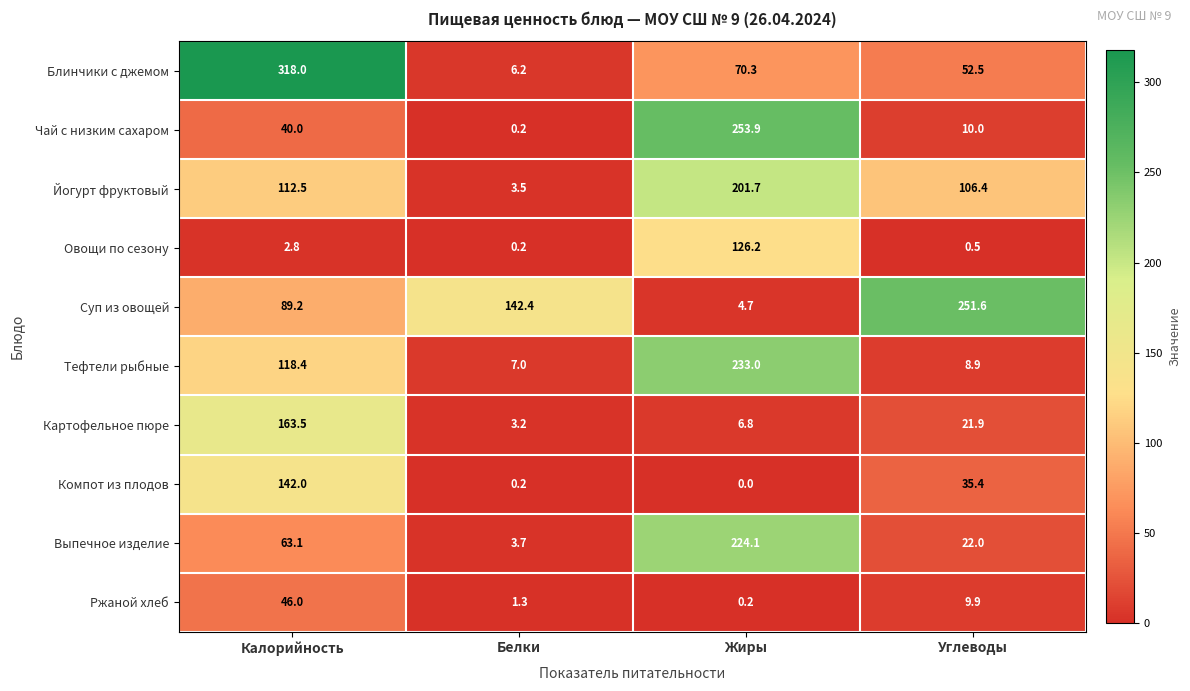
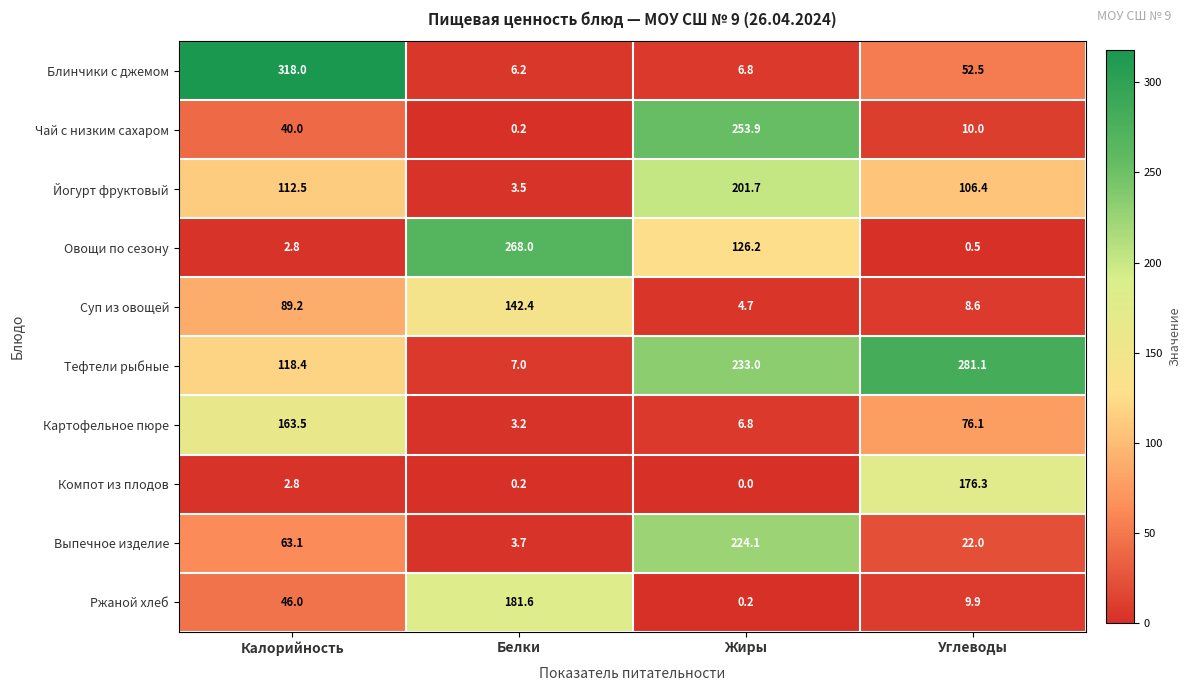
Блинчики с джемом, Жиры: 70.3 -> 6.8
Овощи по сезону, Белки: 0.2 -> 268.0
Суп из овощей, Углеводы: 251.6 -> 8.6
Тефтели рыбные, Углеводы: 8.9 -> 281.1
Картофельное пюре, Углеводы: 21.9 -> 76.1
Компот из плодов, Калорийность: 142.0 -> 2.8
Компот из плодов, Углеводы: 35.4 -> 176.3
Ржаной хлеб, Белки: 1.3 -> 181.6
